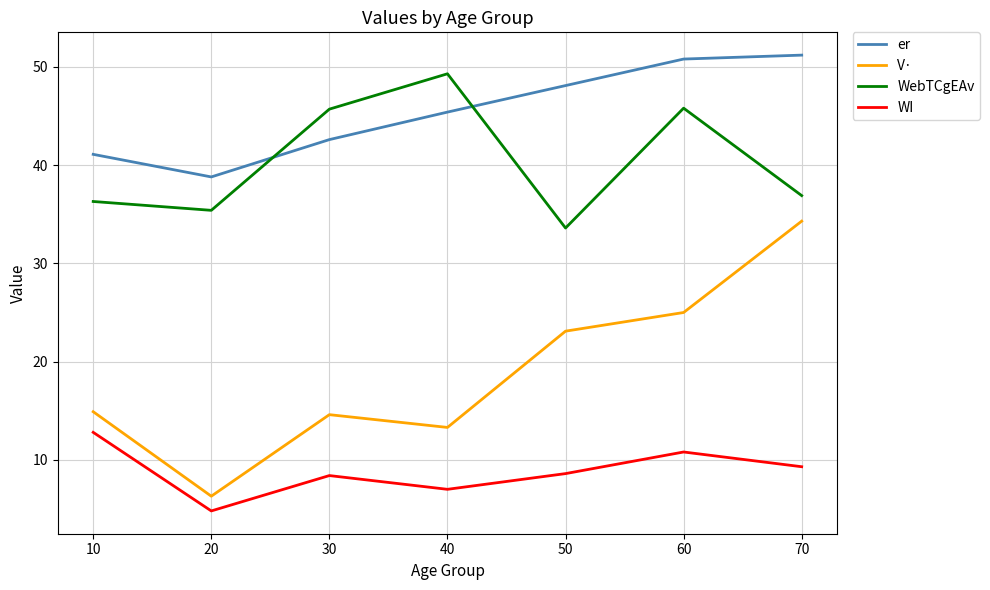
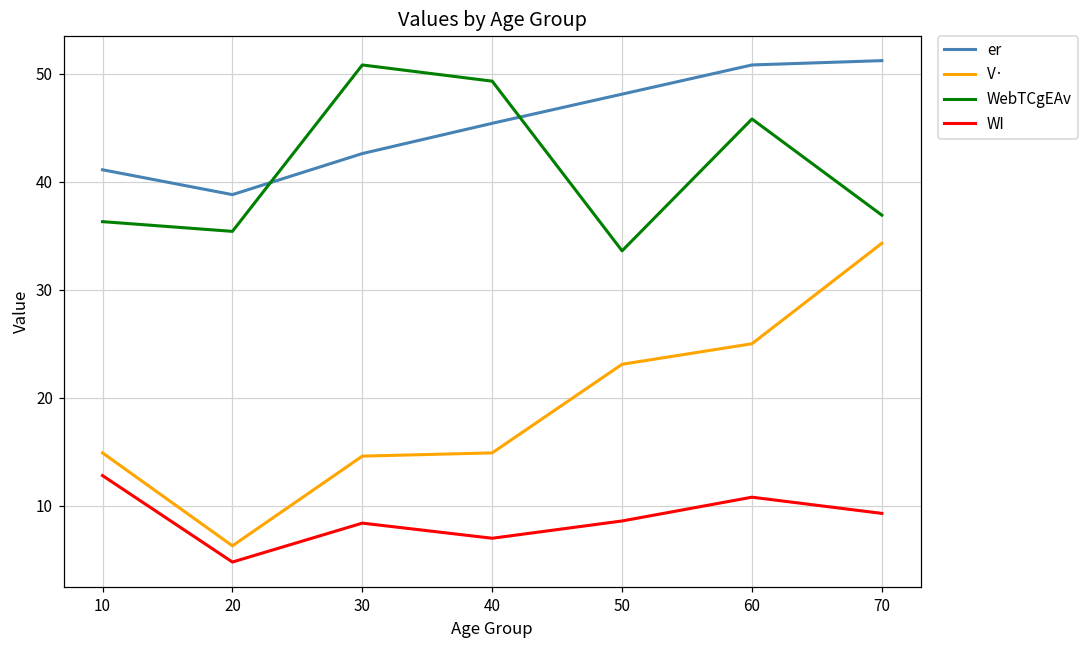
WebTCgEAv, 30: 46 -> 51
V·, 40: 13 -> 15
